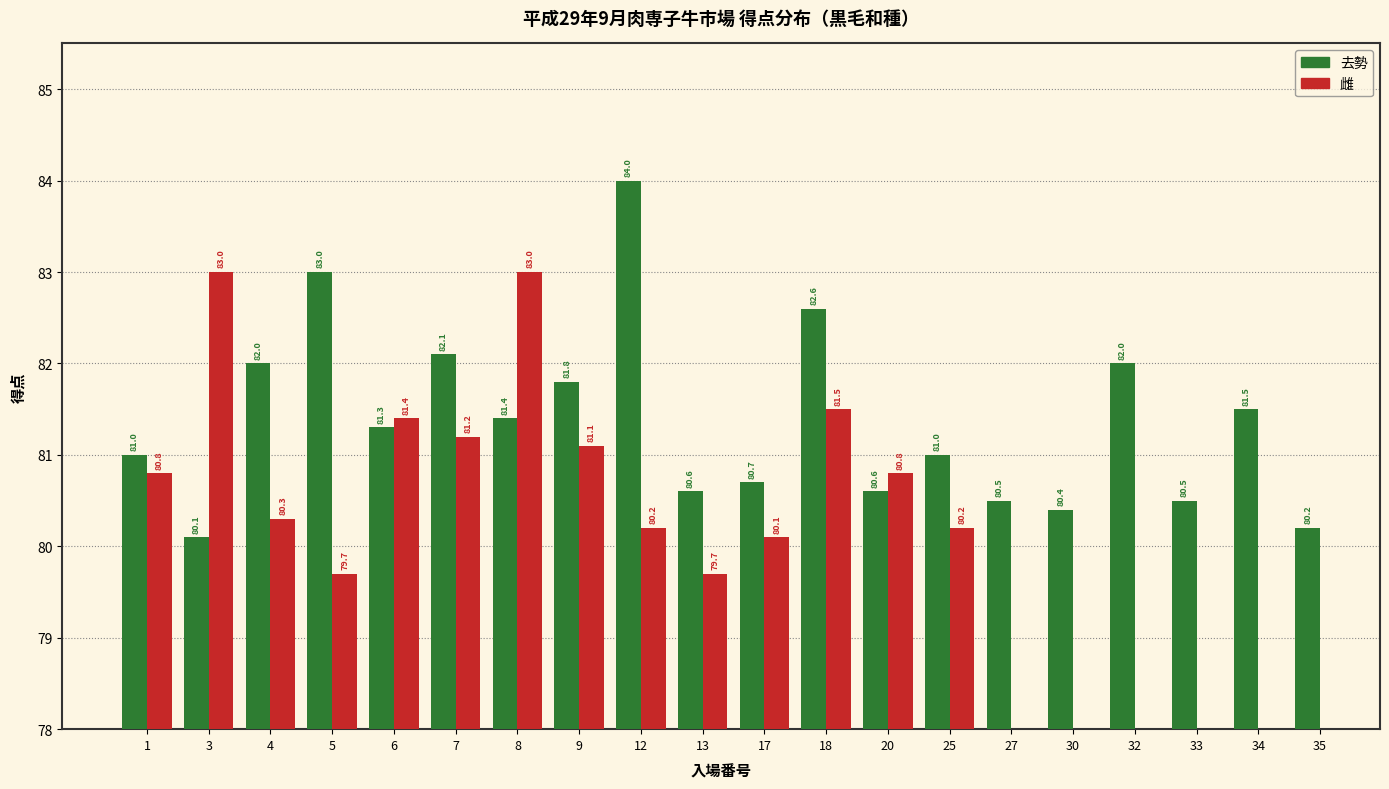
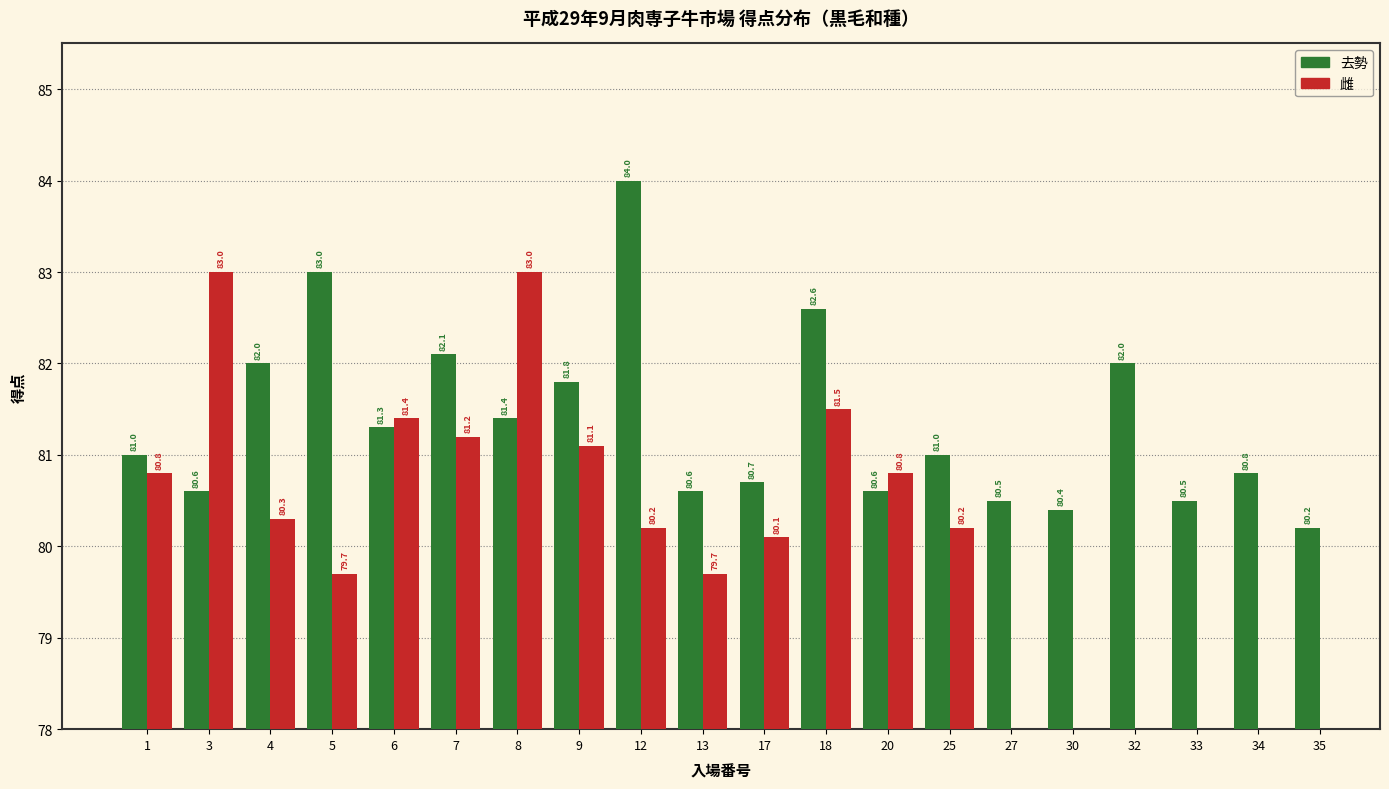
去勢, 3: 80.1 -> 80.6
去勢, 34: 81.5 -> 80.8
